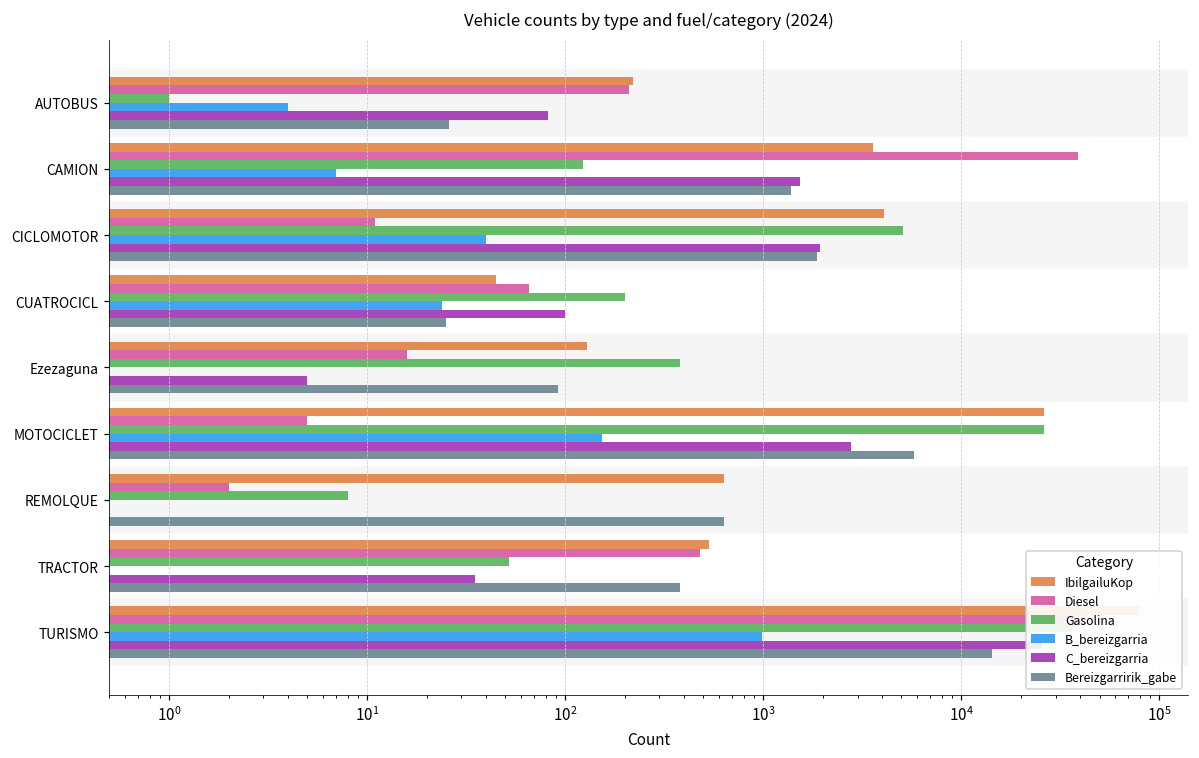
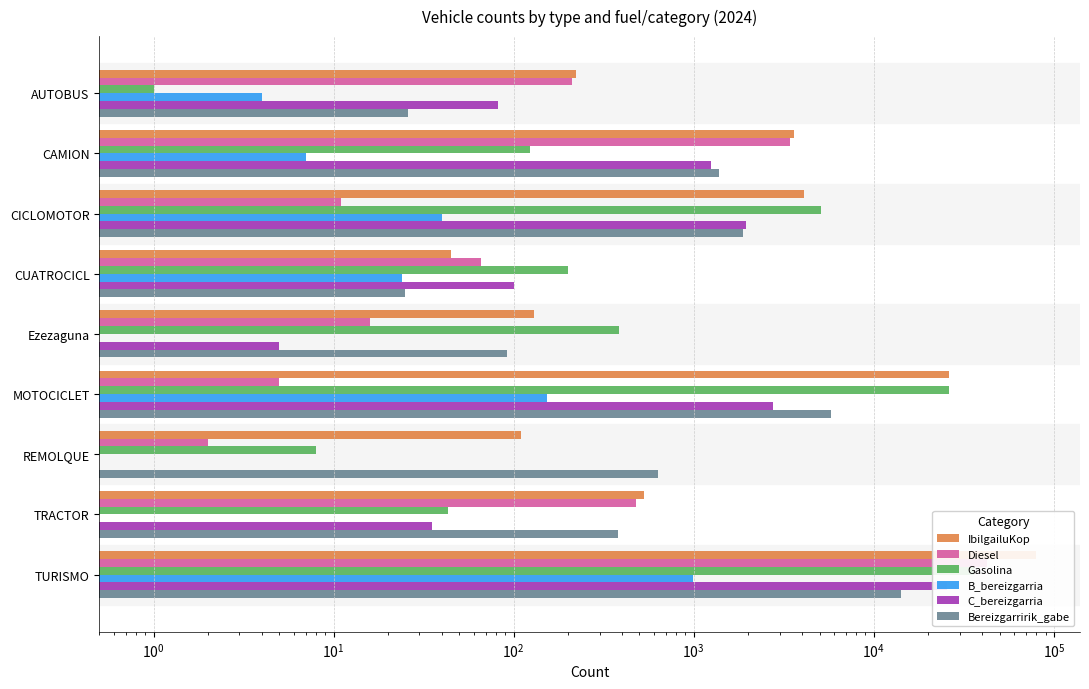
Diesel, CAMION: 39000 -> 3400
C_bereizgarria, CAMION: 1500 -> 1300
IbilgailuKop, REMOLQUE: 630 -> 110
Gasolina, TRACTOR: 52 -> 43
